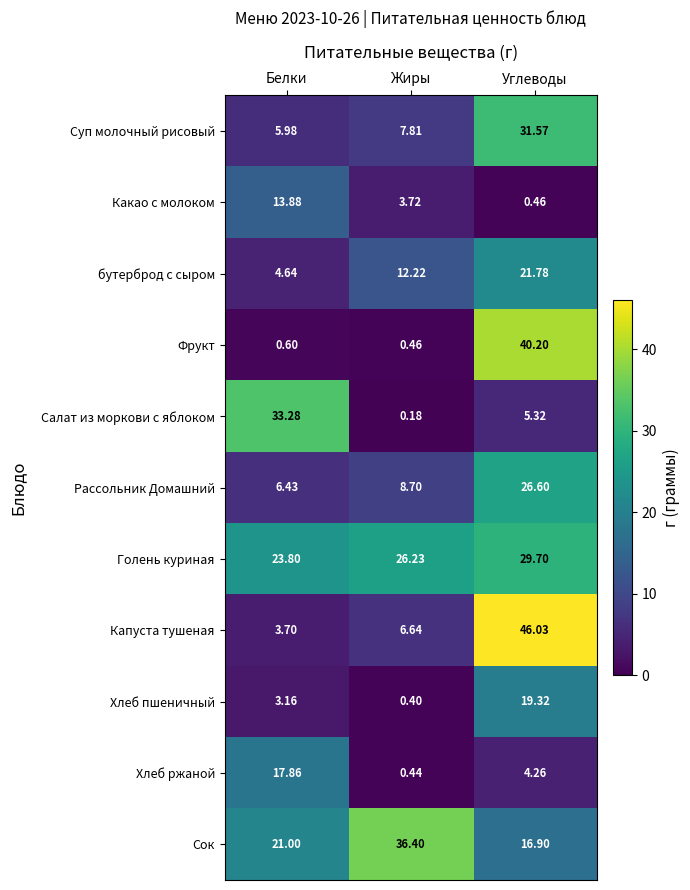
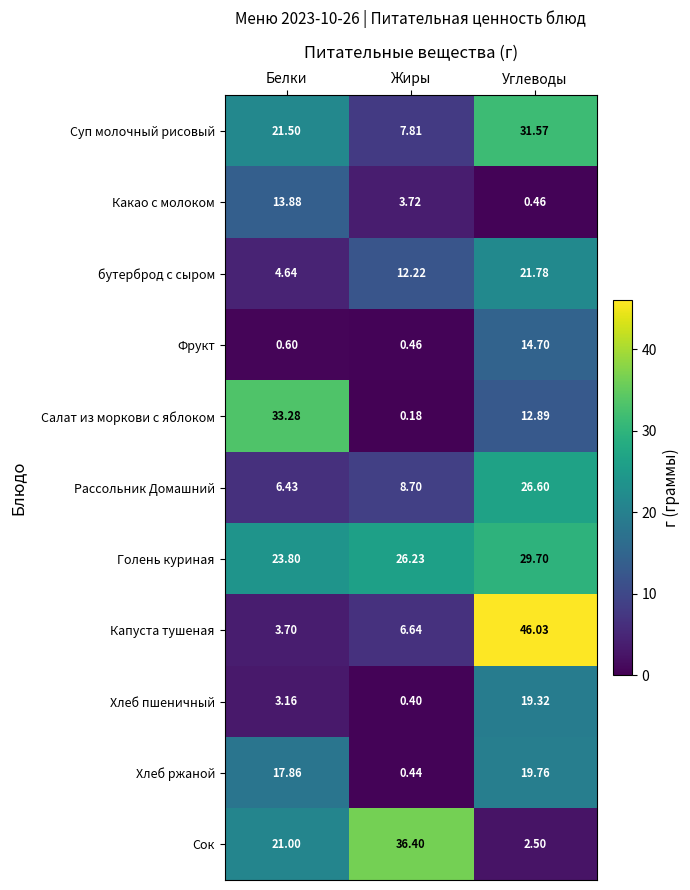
Суп молочный рисовый, Белки: 5.98 -> 21.50
Фрукт, Углеводы: 40.20 -> 14.70
Салат из моркови с яблоком, Углеводы: 5.32 -> 12.89
Хлеб ржаной, Углеводы: 4.26 -> 19.76
Сок, Углеводы: 16.90 -> 2.50
